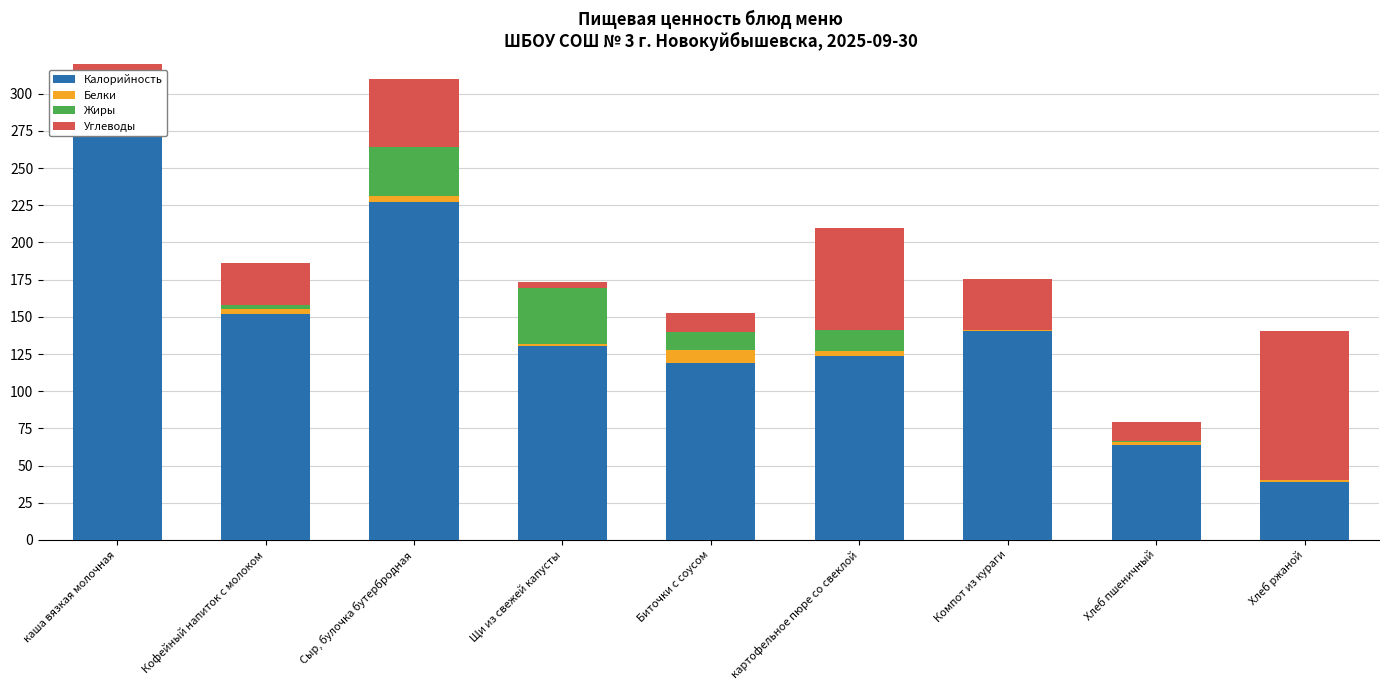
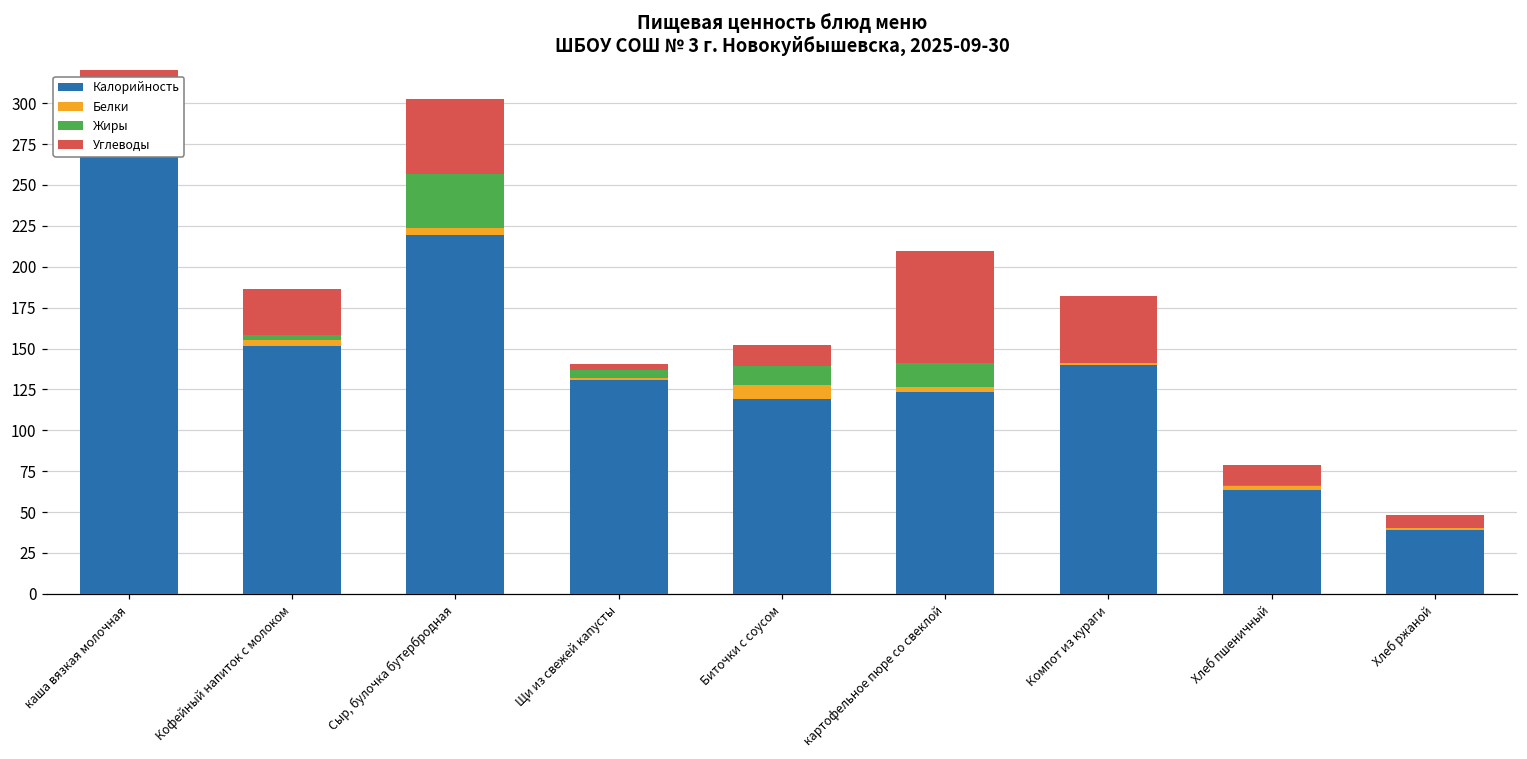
Калорийность, Сыр, булочка бутербродная: 227 -> 220
Жиры, Щи из свежей капусты: 38 -> 5
Углеводы, Компот из кураги: 34 -> 41
Углеводы, Хлеб ржаной: 100 -> 8
